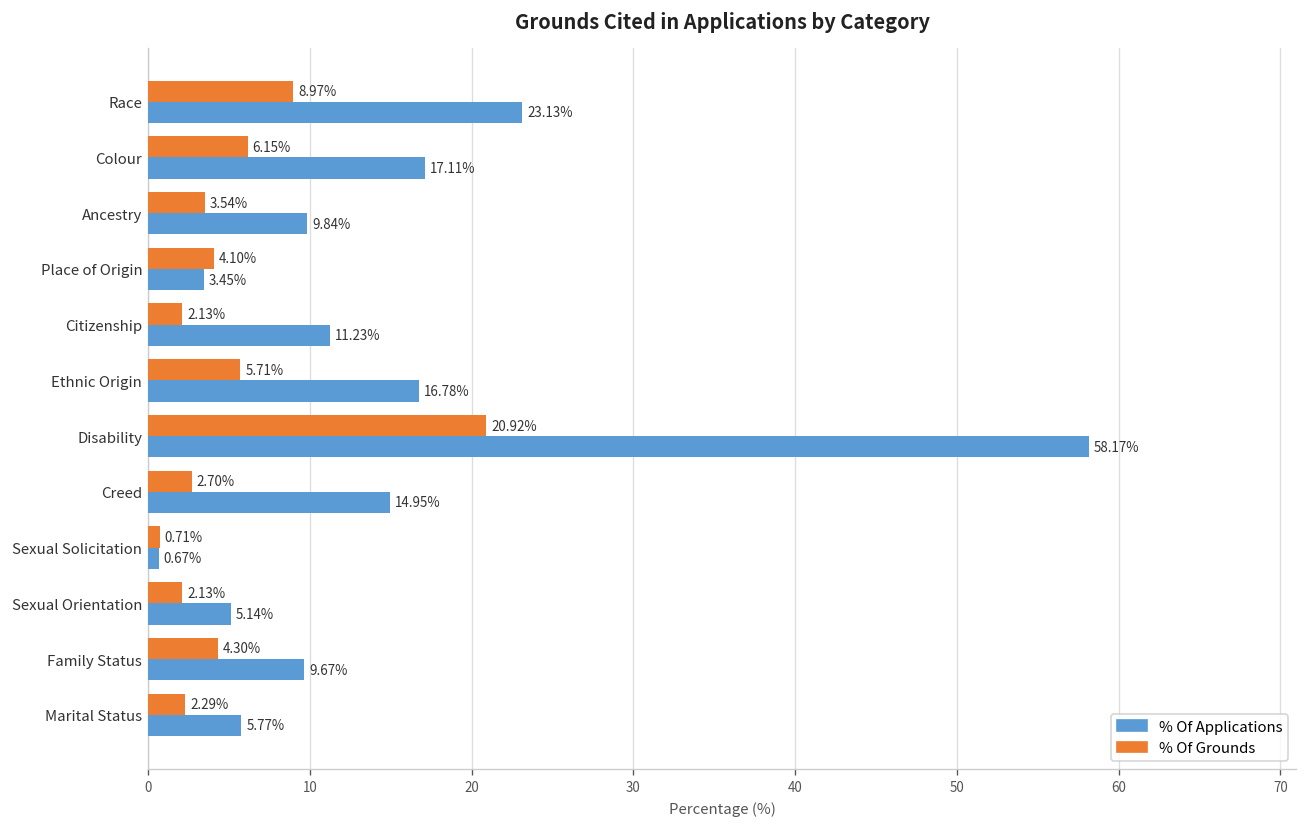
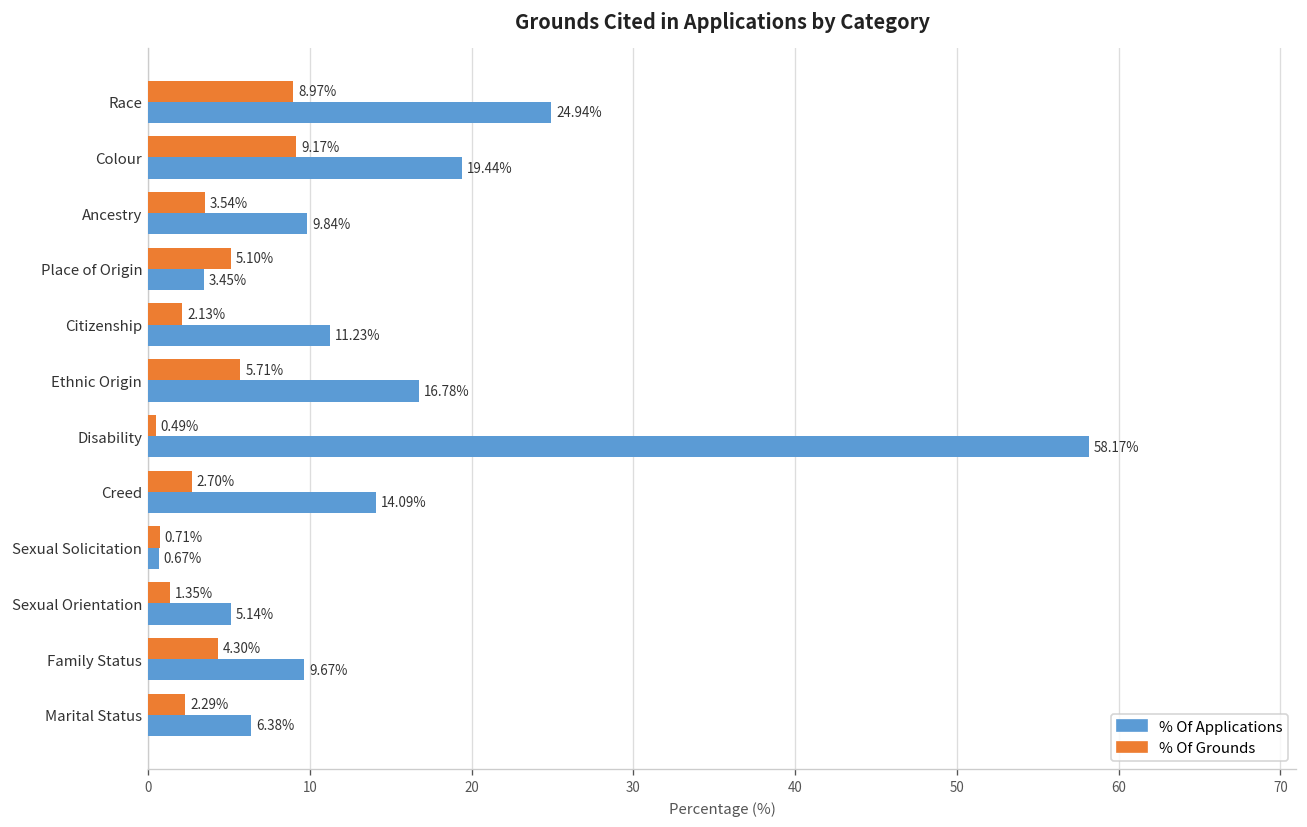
% Of Applications, Race: 23.13% -> 24.94%
% Of Grounds, Colour: 6.15% -> 9.17%
% Of Applications, Colour: 17.11% -> 19.44%
% Of Grounds, Place of Origin: 4.10% -> 5.10%
% Of Grounds, Disability: 20.92% -> 0.49%
% Of Applications, Creed: 14.95% -> 14.09%
% Of Grounds, Sexual Orientation: 2.13% -> 1.35%
% Of Applications, Marital Status: 5.77% -> 6.38%
